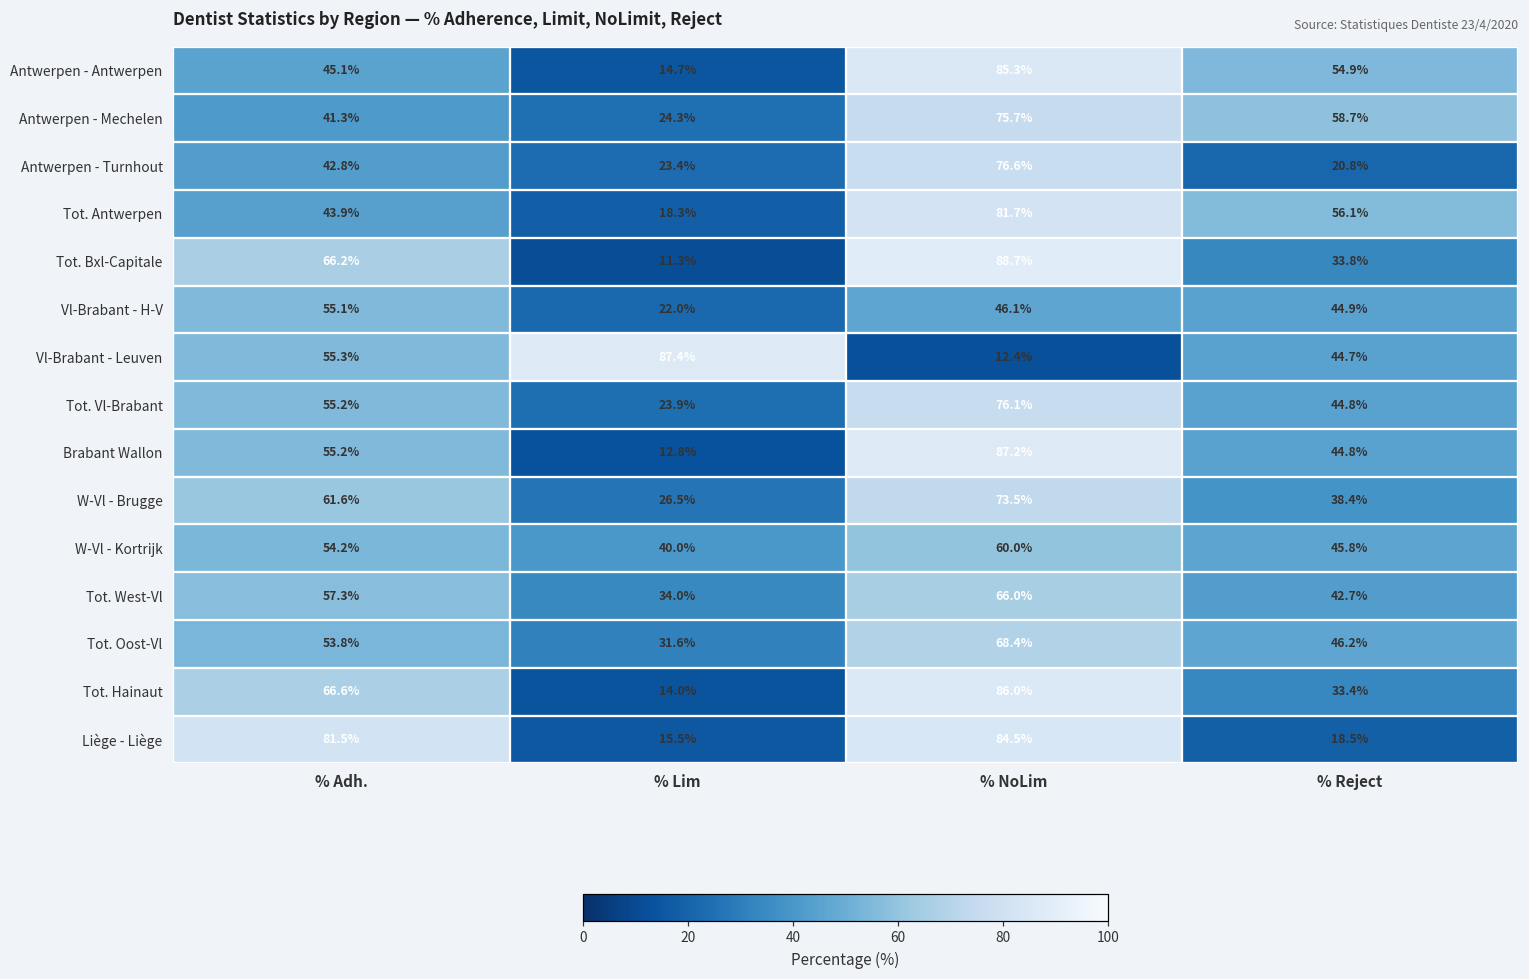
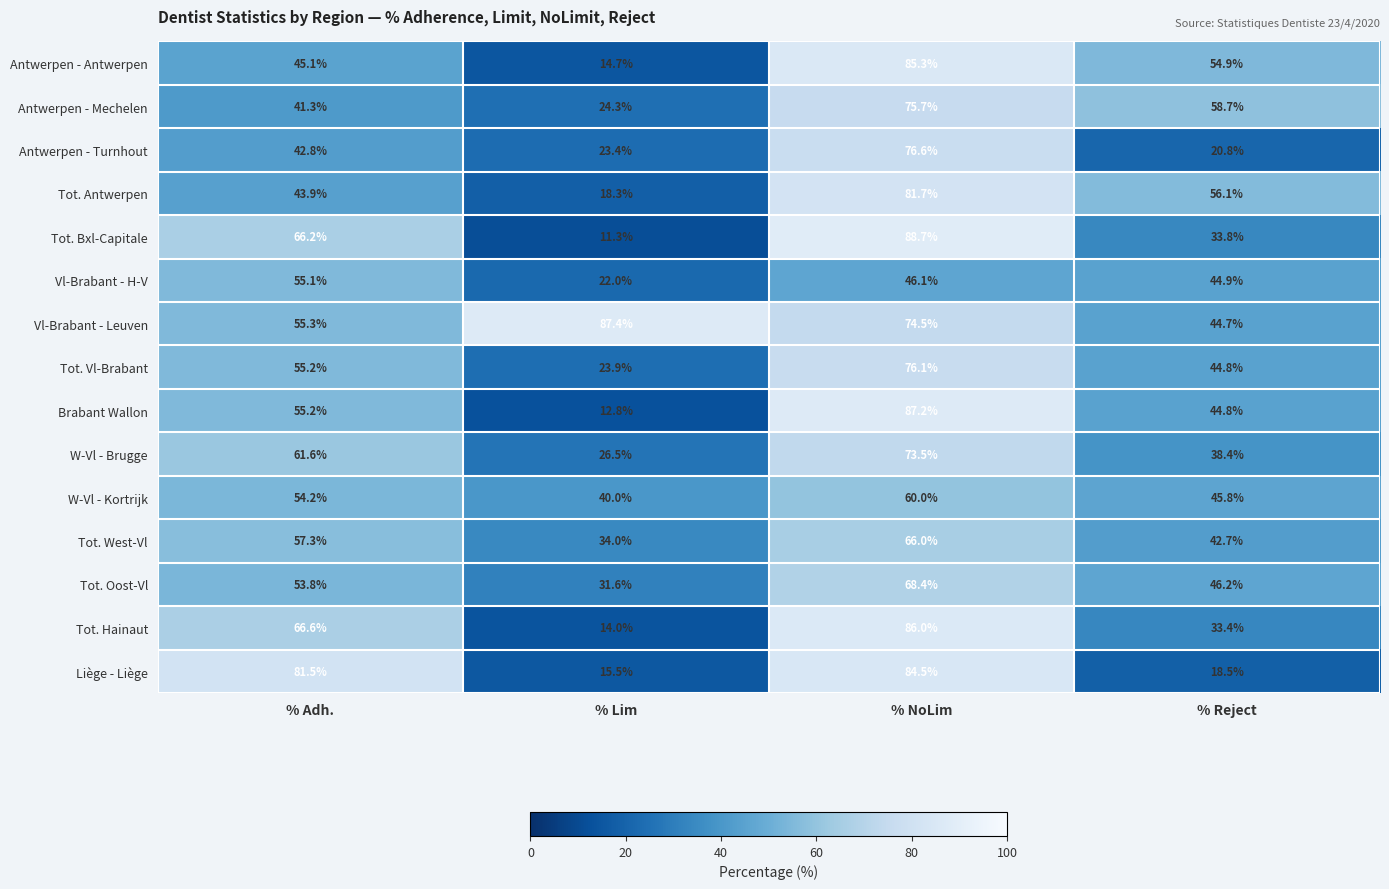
Vl-Brabant - Leuven, % NoLim: 12.4% -> 74.5%
